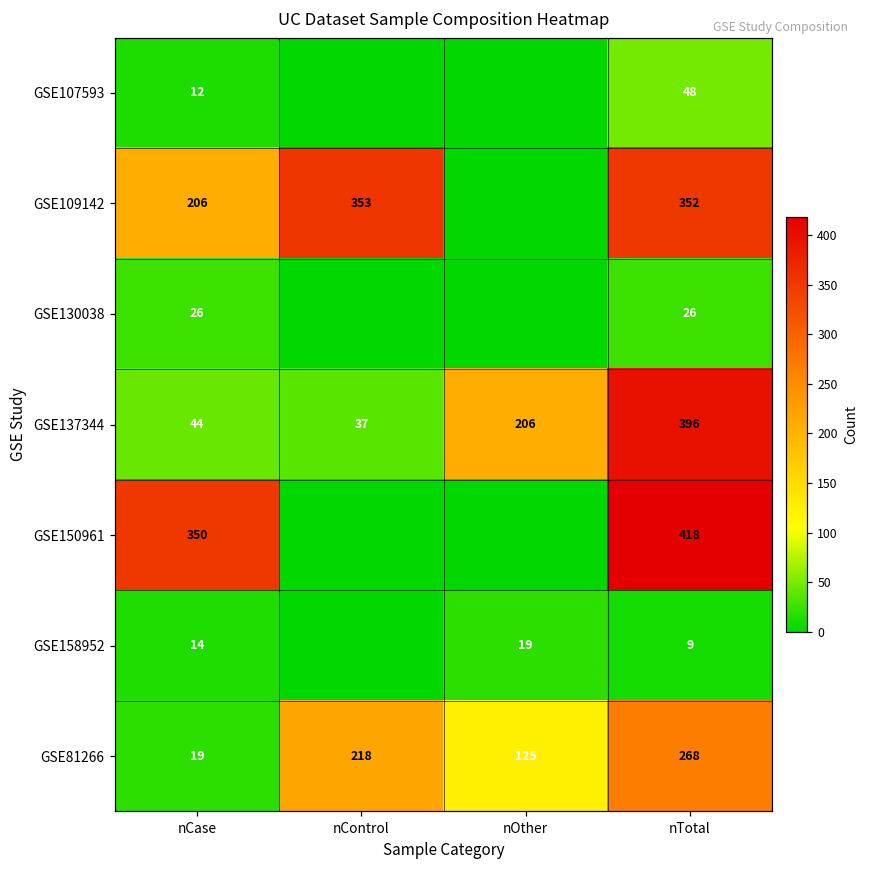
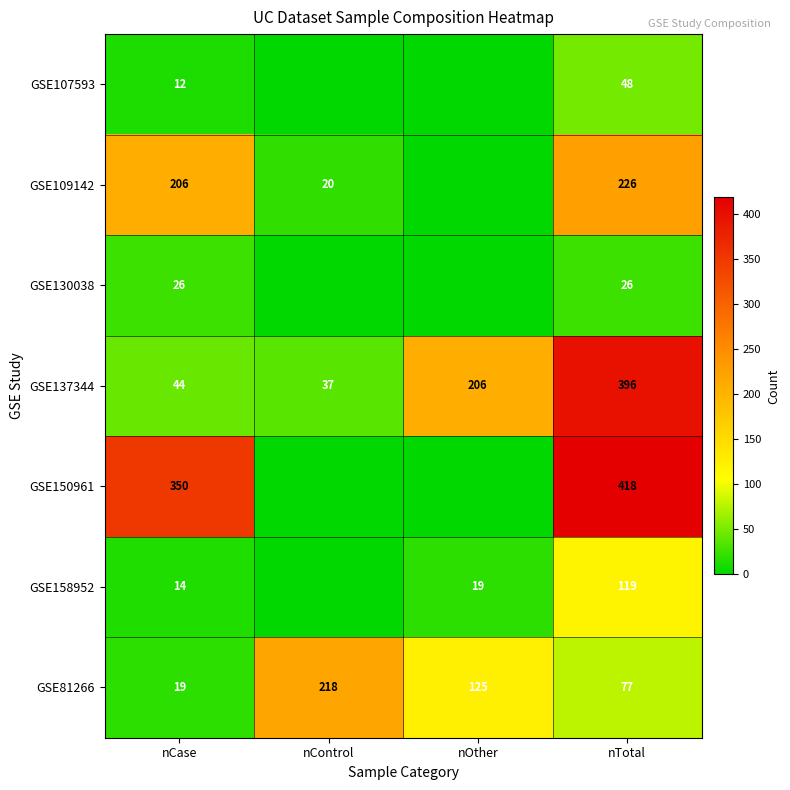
GSE109142, nControl: 353 -> 20
GSE109142, nTotal: 352 -> 226
GSE158952, nTotal: 9 -> 119
GSE81266, nTotal: 268 -> 77
